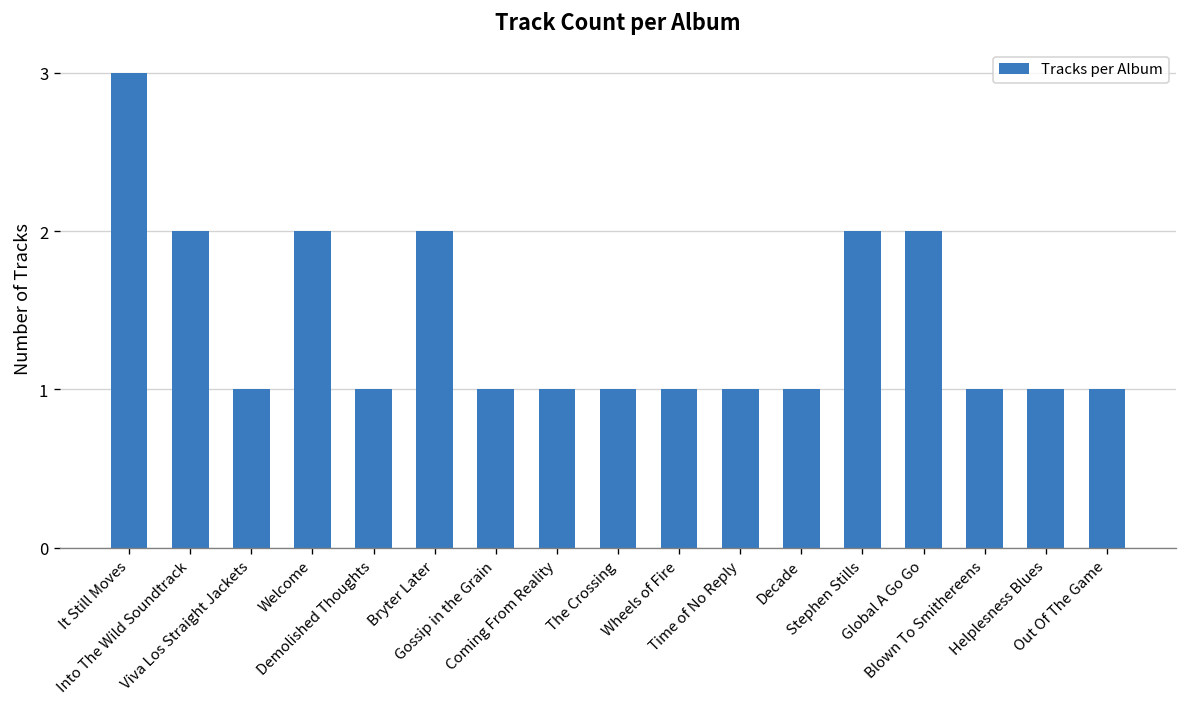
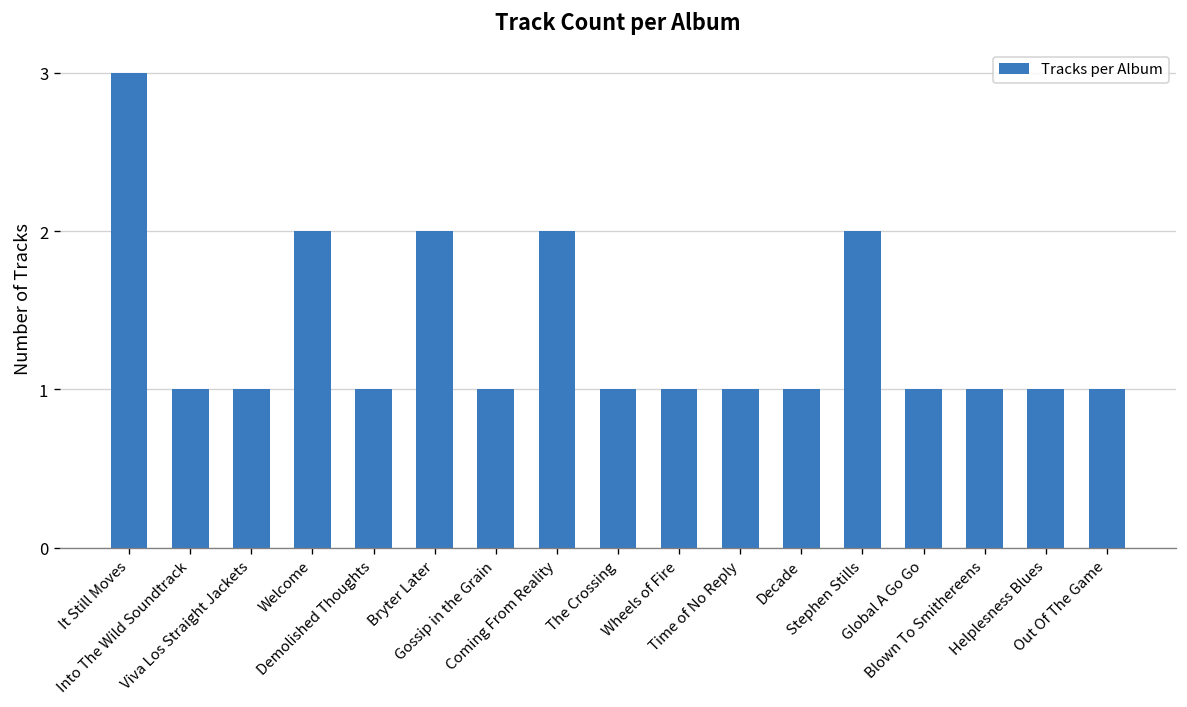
Into The Wild Soundtrack: 2 -> 1
Coming From Reality: 1 -> 2
Global A Go Go: 2 -> 1
